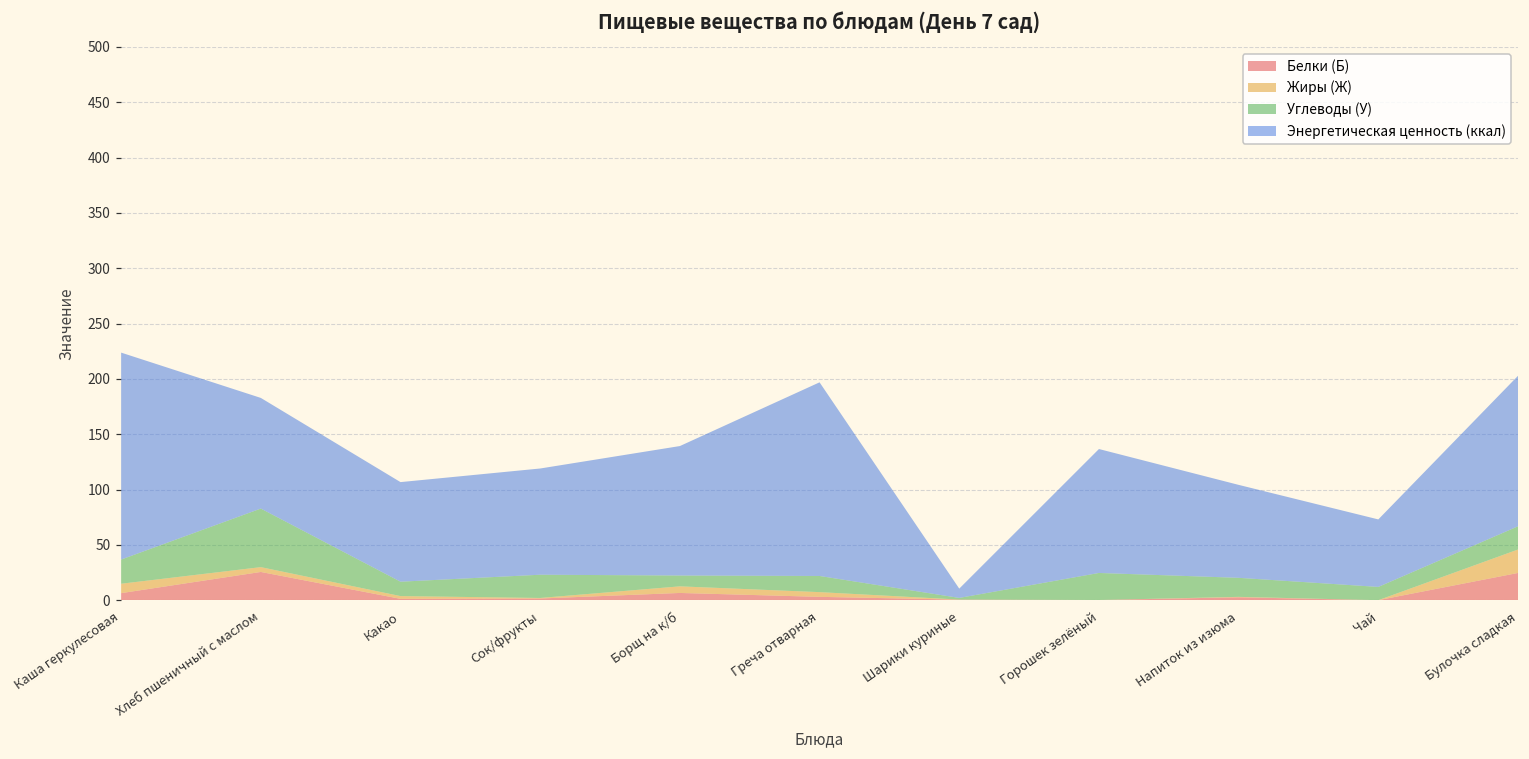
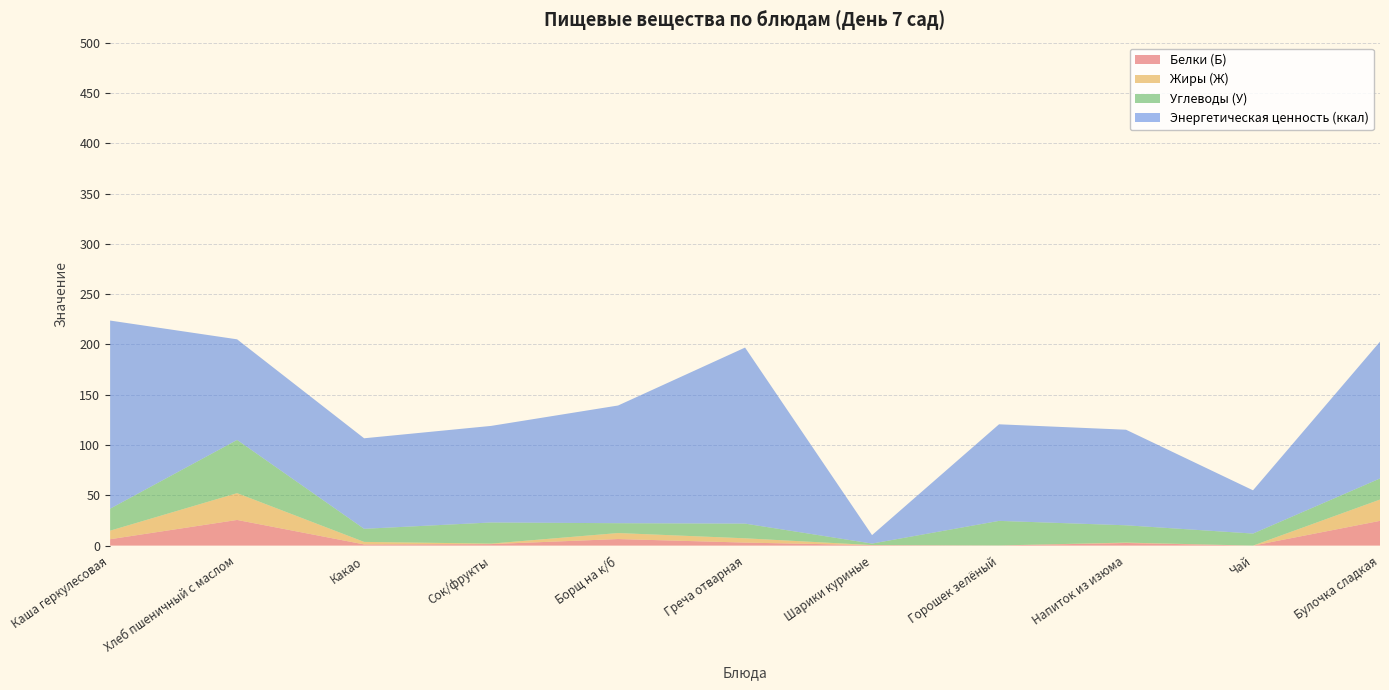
Жиры (Ж), Хлеб пшеничный с маслом: 4 -> 27
Энергетическая ценность (ккал), Горошек зелёный: 112 -> 96
Энергетическая ценность (ккал), Напиток из изюма: 84 -> 95
Энергетическая ценность (ккал), Чай: 61 -> 43
